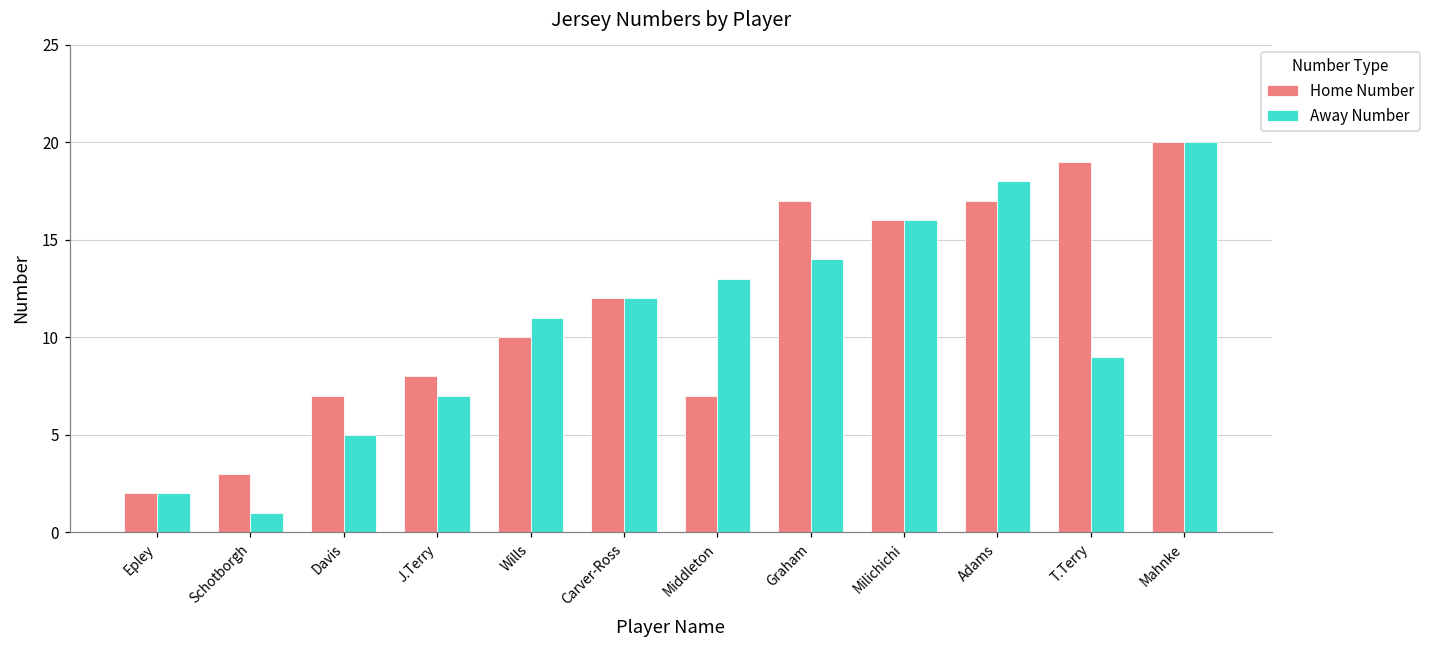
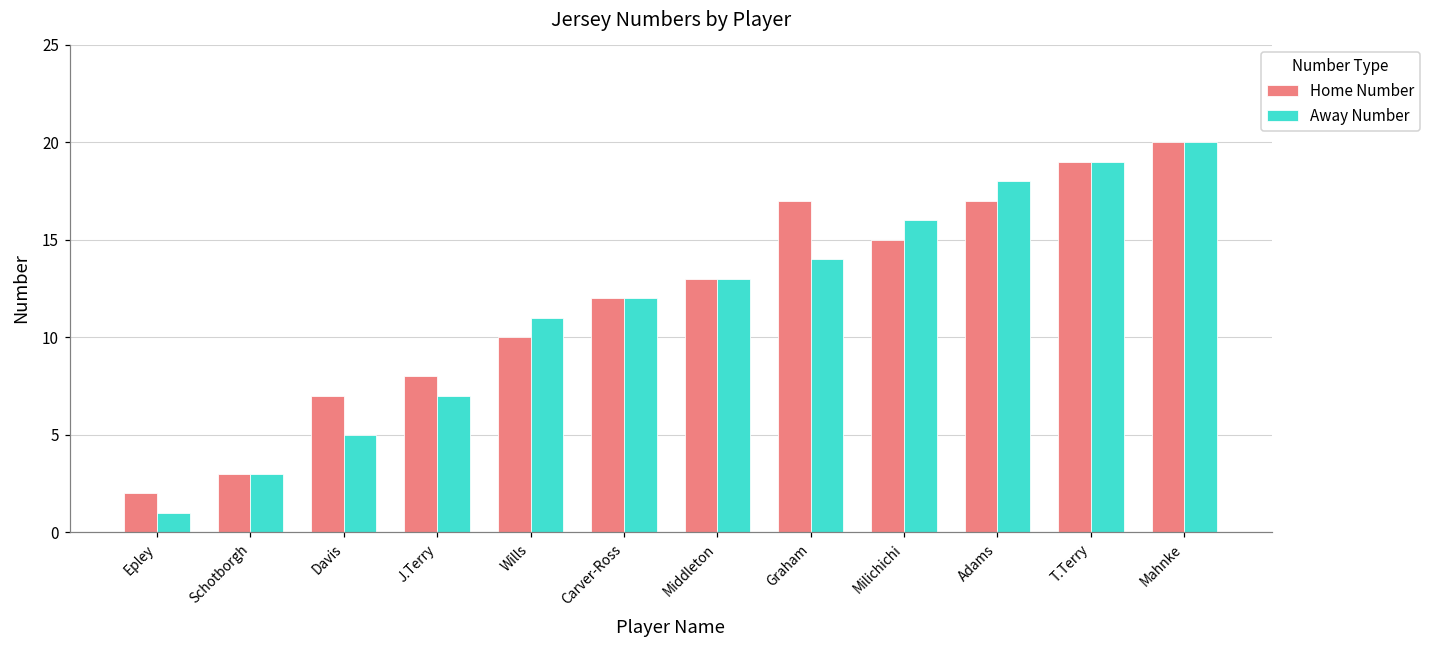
Away Number, Epley: 2 -> 1
Away Number, Schotborgh: 1 -> 3
Home Number, Middleton: 7 -> 13
Home Number, Milichichi: 16 -> 15
Away Number, T.Terry: 9 -> 19
